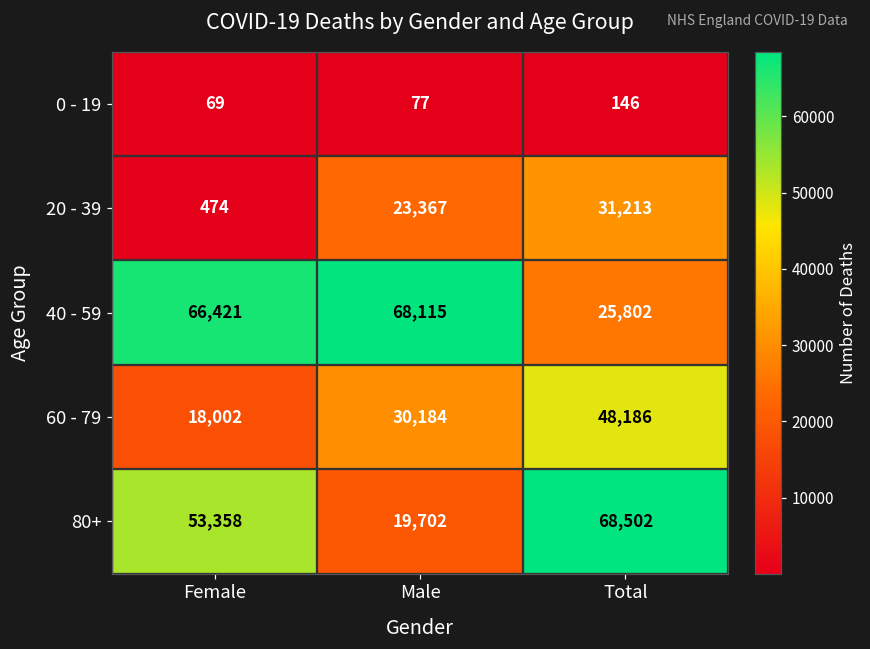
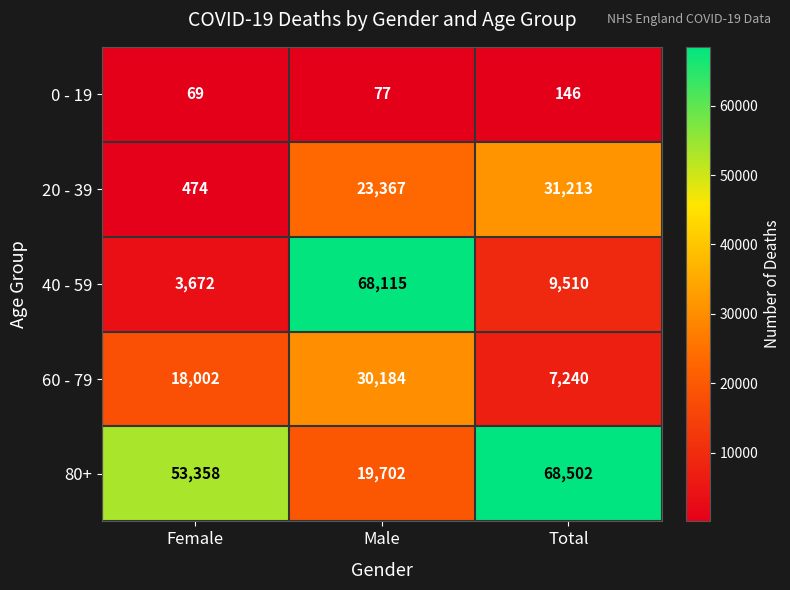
40 - 59, Female: 66,421 -> 3,672
40 - 59, Total: 25,802 -> 9,510
60 - 79, Total: 48,186 -> 7,240
